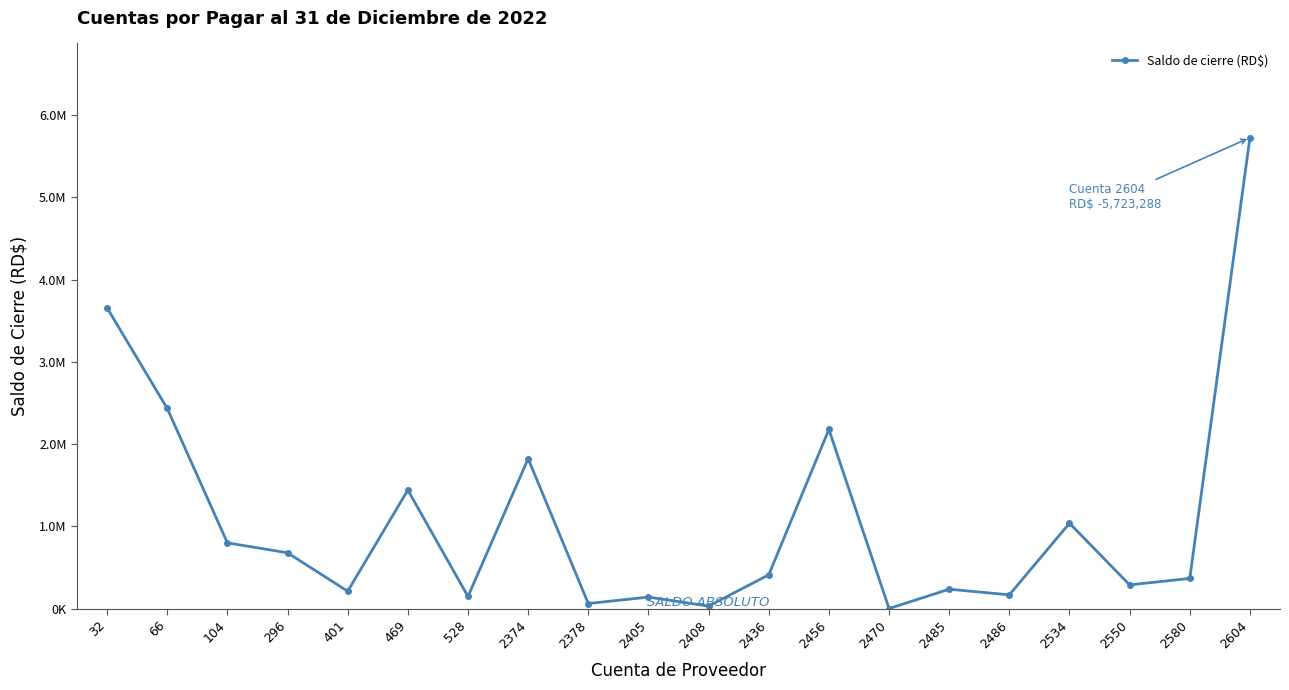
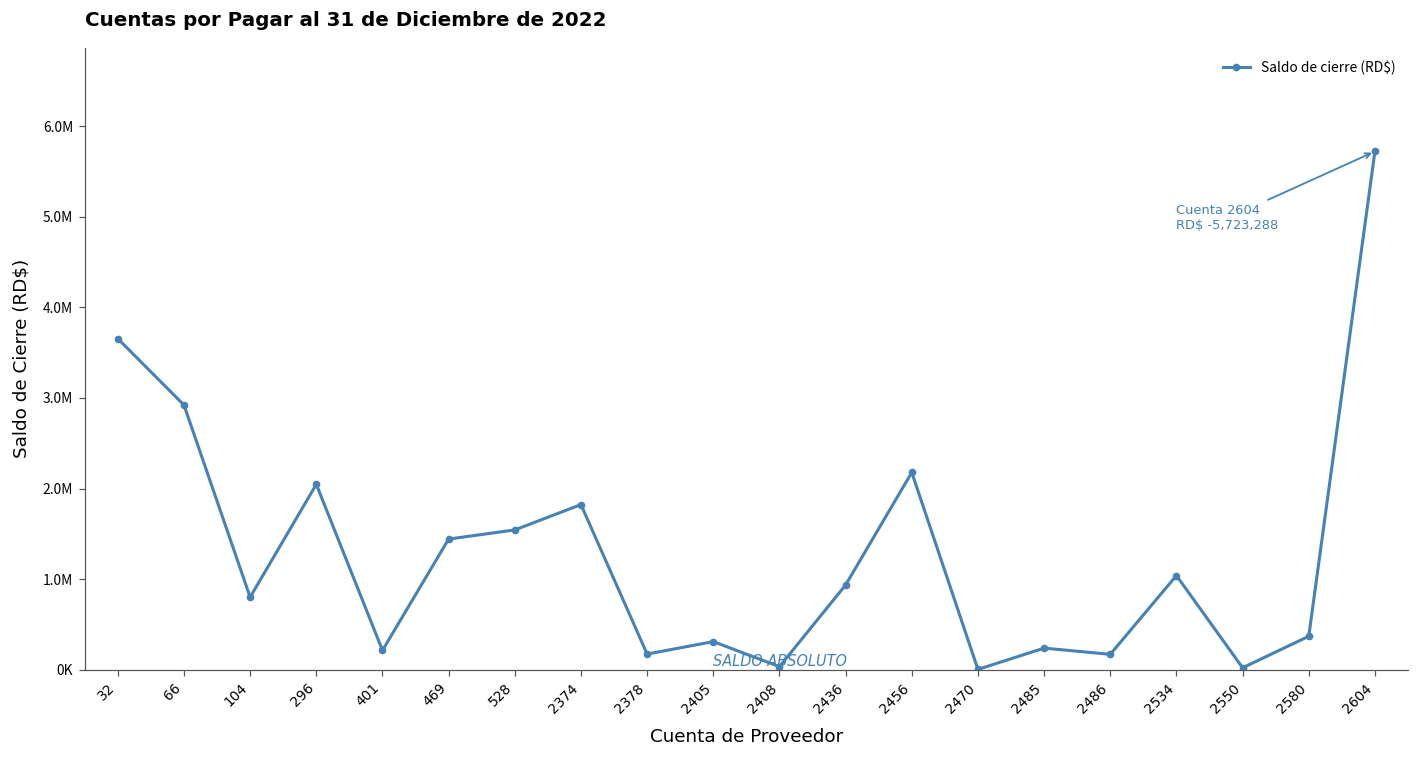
66: 2400000 -> 2900000
296: 700000 -> 2000000
528: 100000 -> 1500000
2378: 100000 -> 200000
2405: 100000 -> 300000
2436: 400000 -> 900000
2550: 300000 -> 0
